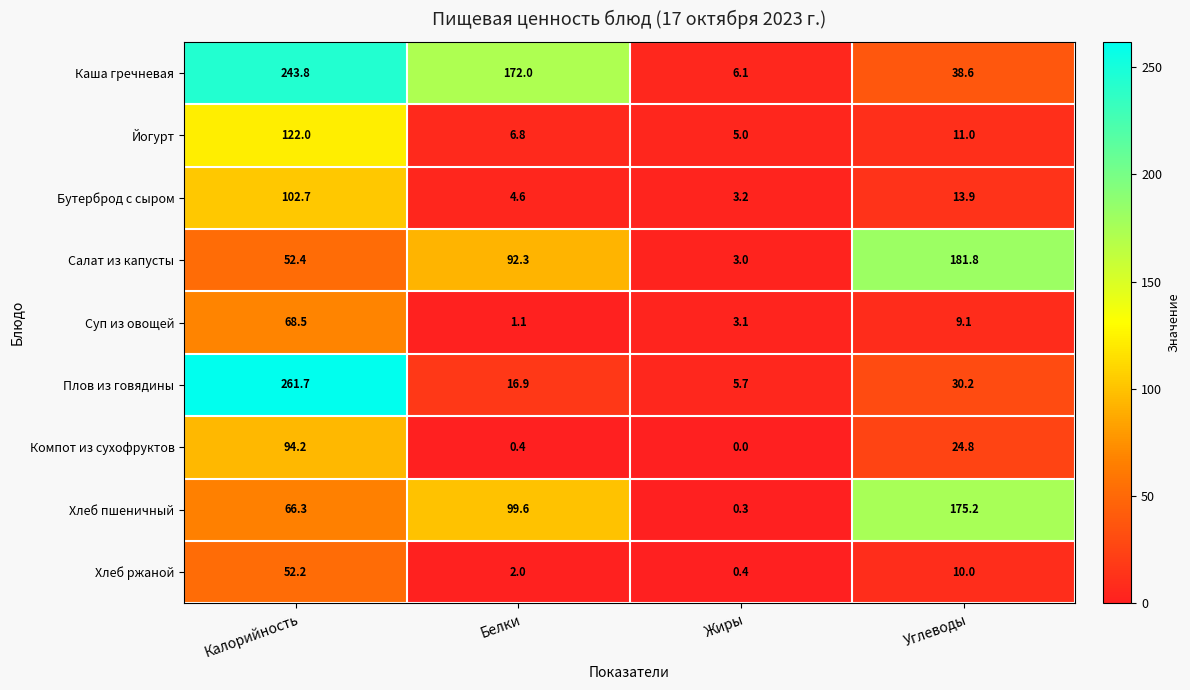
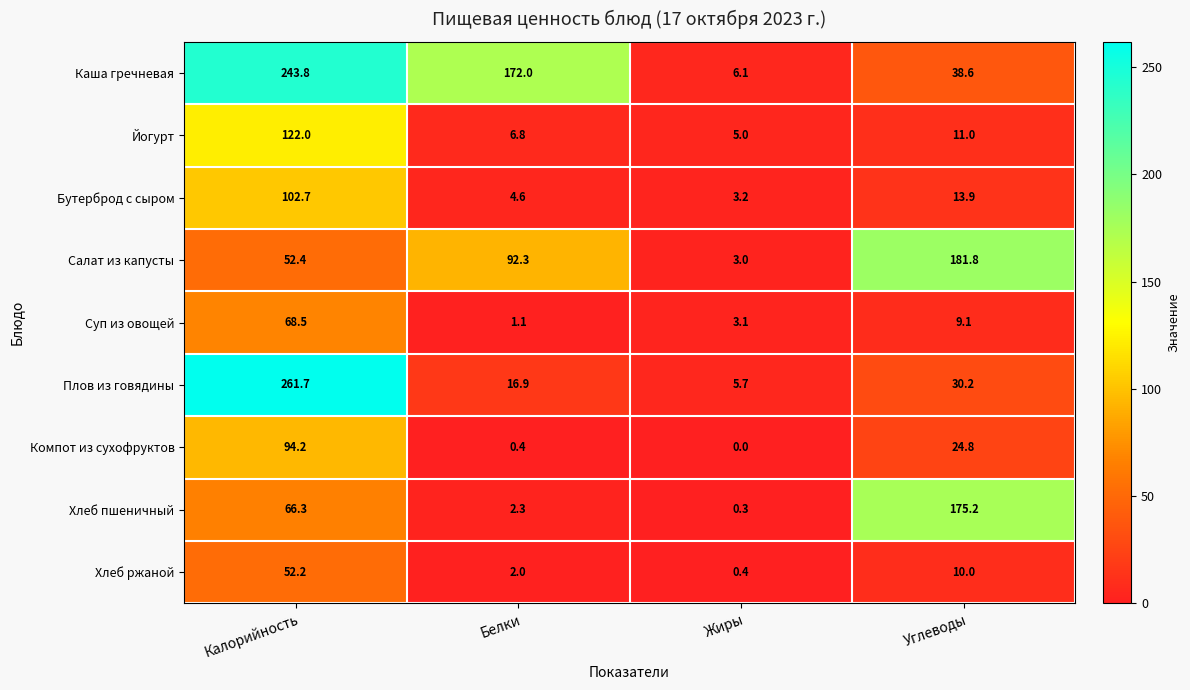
Хлеб пшеничный, Белки: 99.6 -> 2.3
